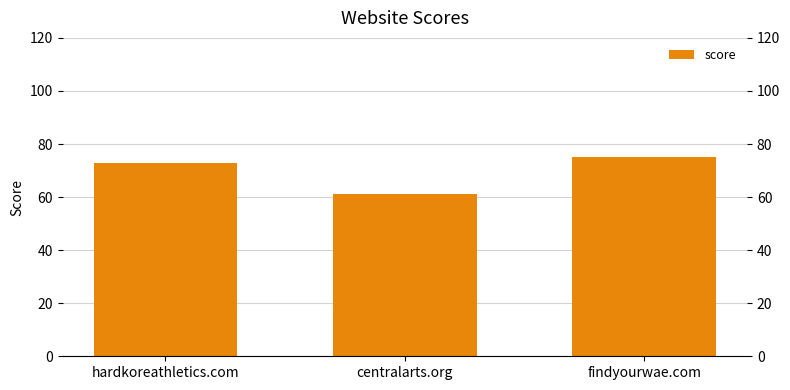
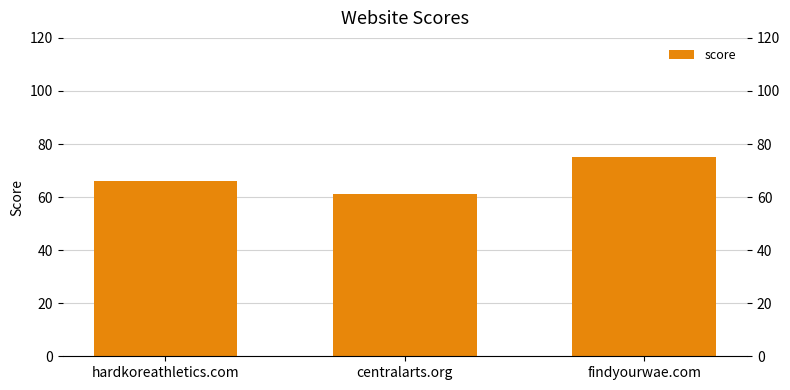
hardkoreathletics.com: 73 -> 66
